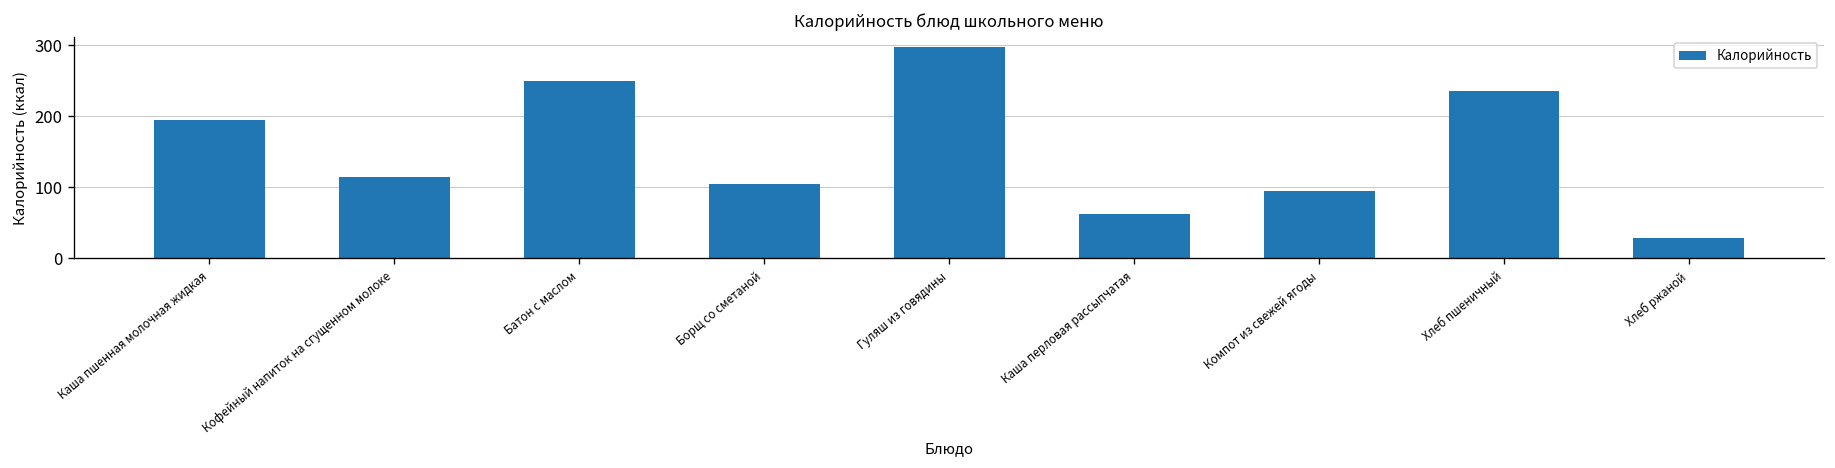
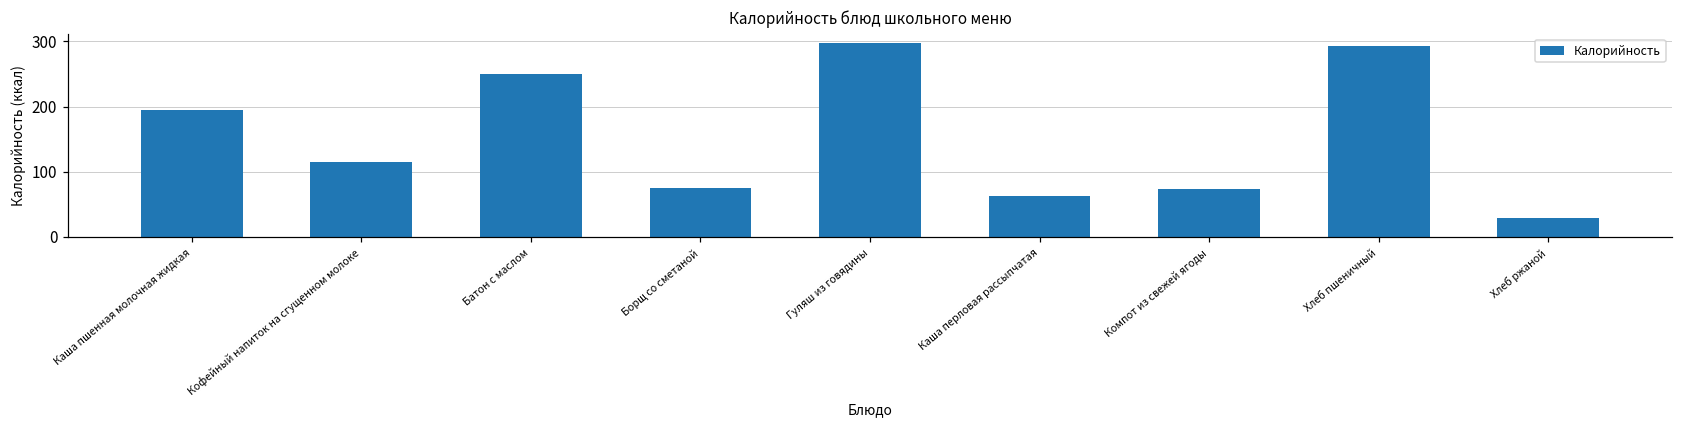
Борщ со сметаной: 100 -> 70
Компот из свежей ягоды: 90 -> 70
Хлеб пшеничный: 240 -> 290
